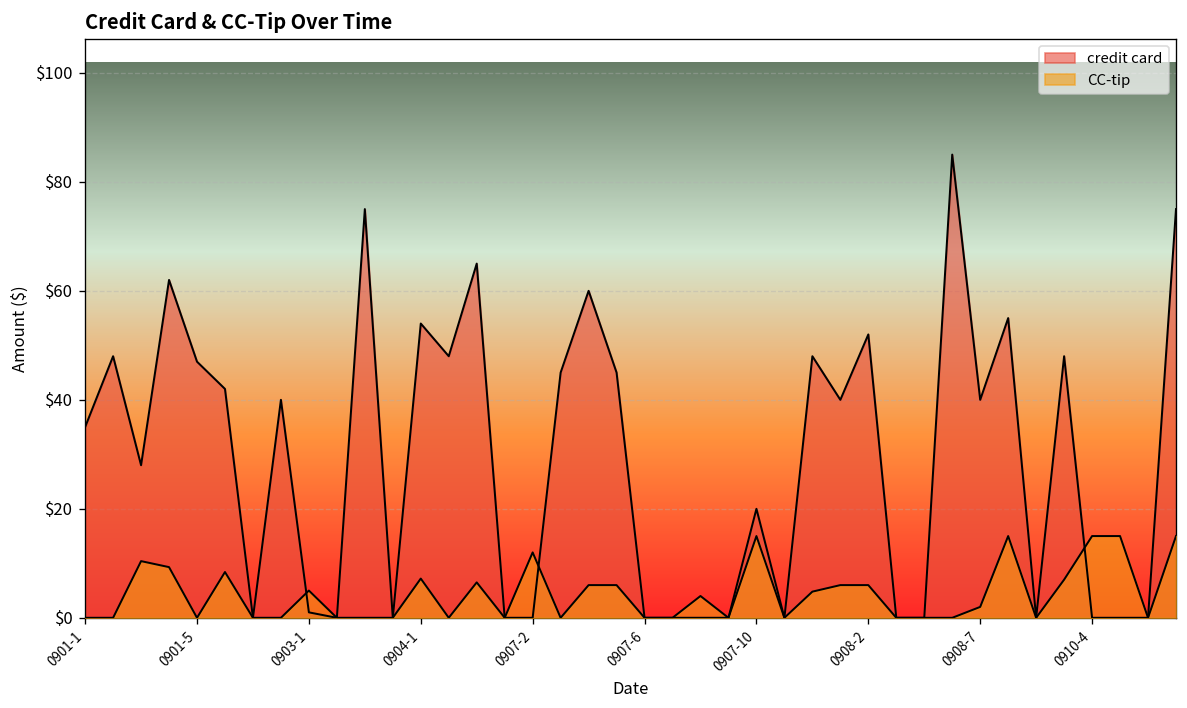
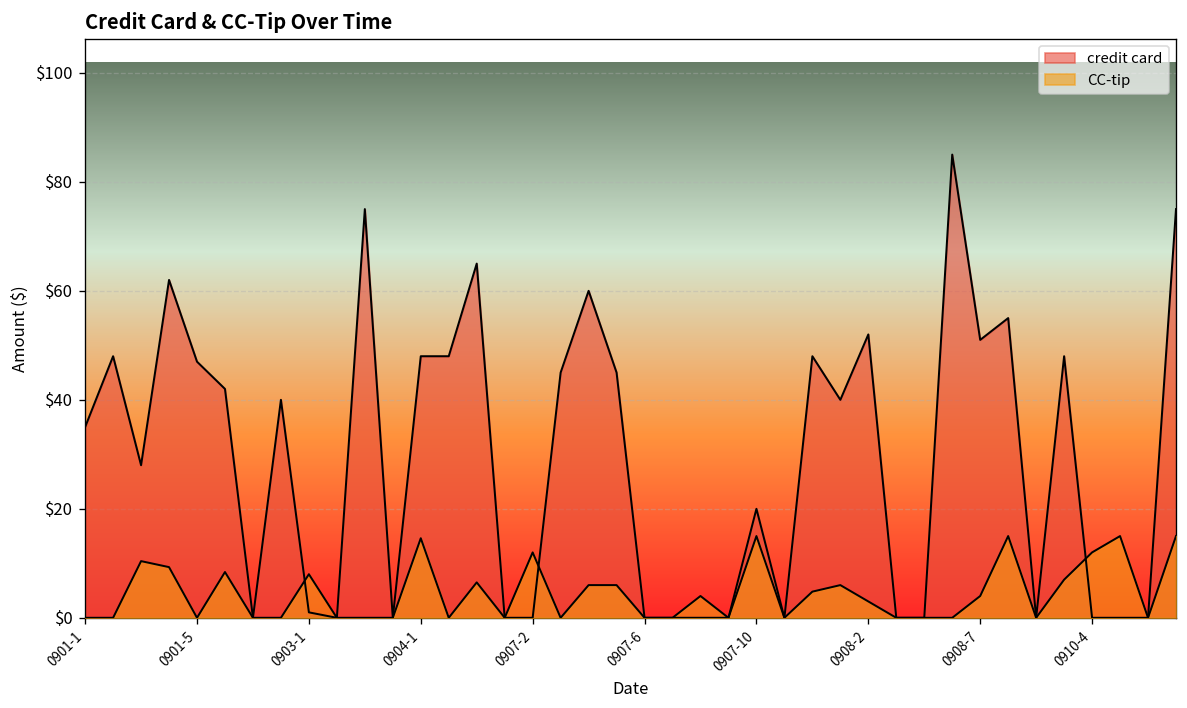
CC-tip, 0903-1: $5 -> $8
credit card, 0904-1: $54 -> $48
CC-tip, 0904-1: $7 -> $15
CC-tip, 0908-2: $6 -> $3
credit card, 0908-7: $40 -> $51
CC-tip, 0908-7: $2 -> $4
CC-tip, 0910-4: $15 -> $12
